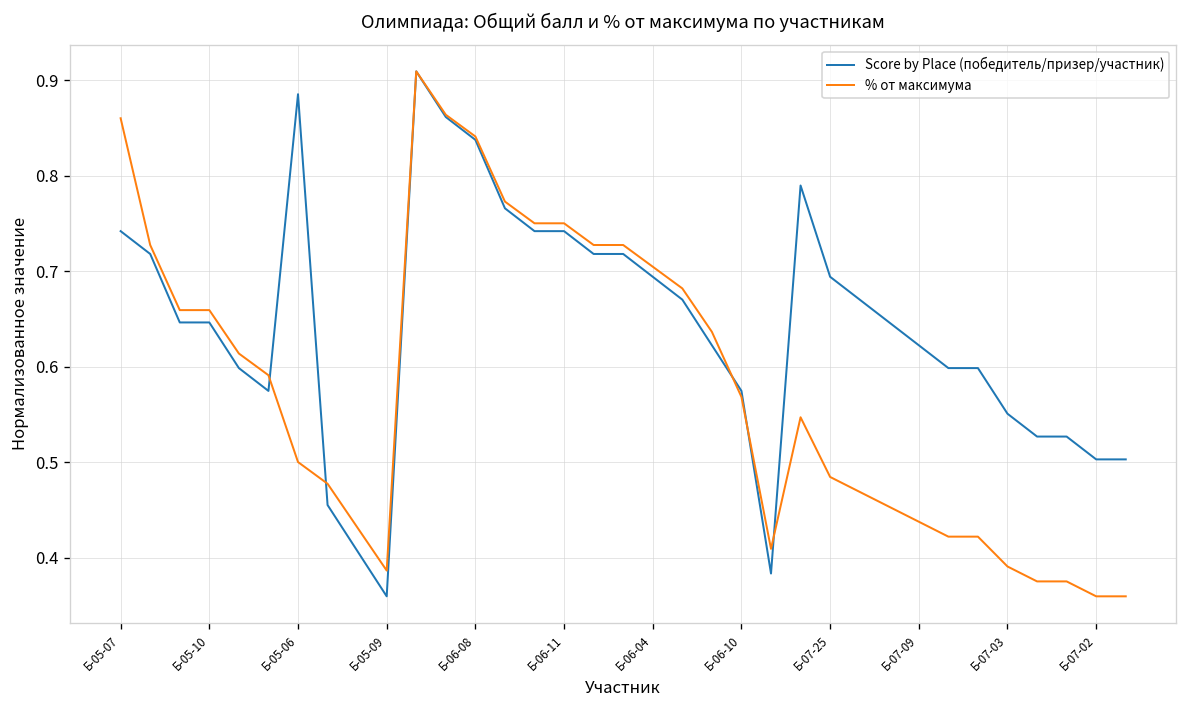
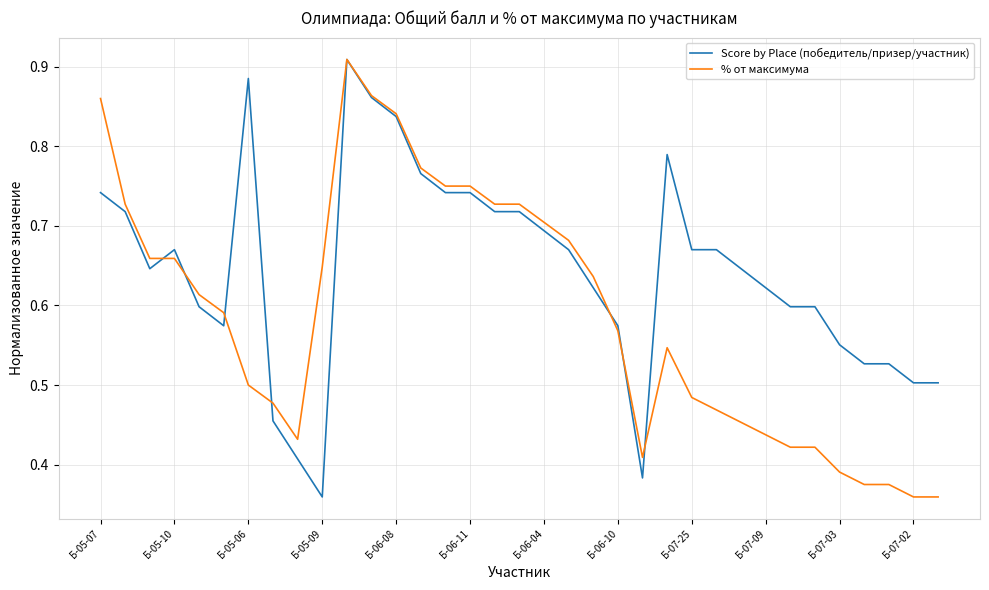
Score by Place (победитель/призер/участник), Б-05-10: 0.65 -> 0.67
% от максимума, Б-05-09: 0.39 -> 0.65
Score by Place (победитель/призер/участник), Б-07-25: 0.69 -> 0.67
